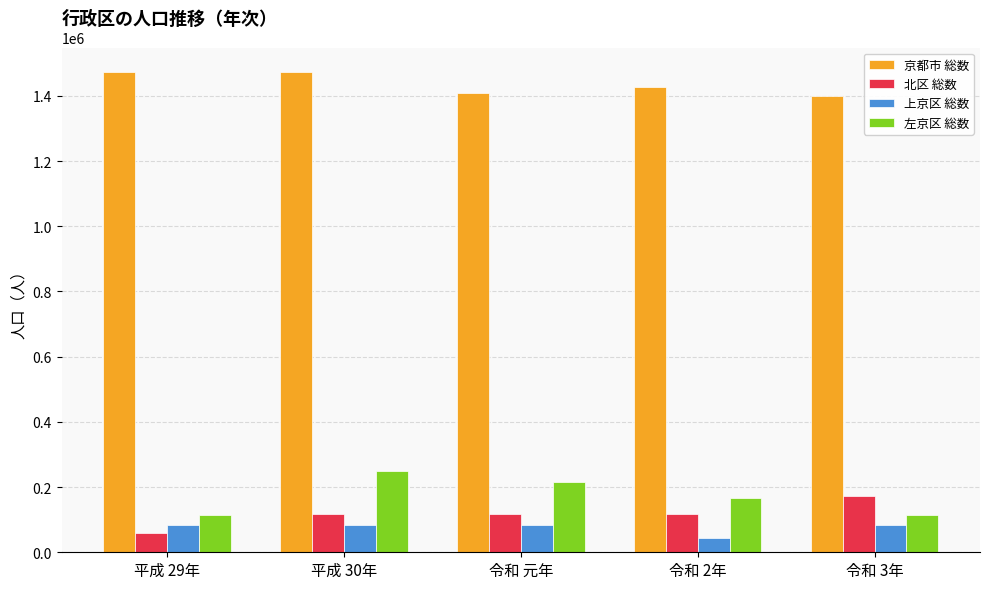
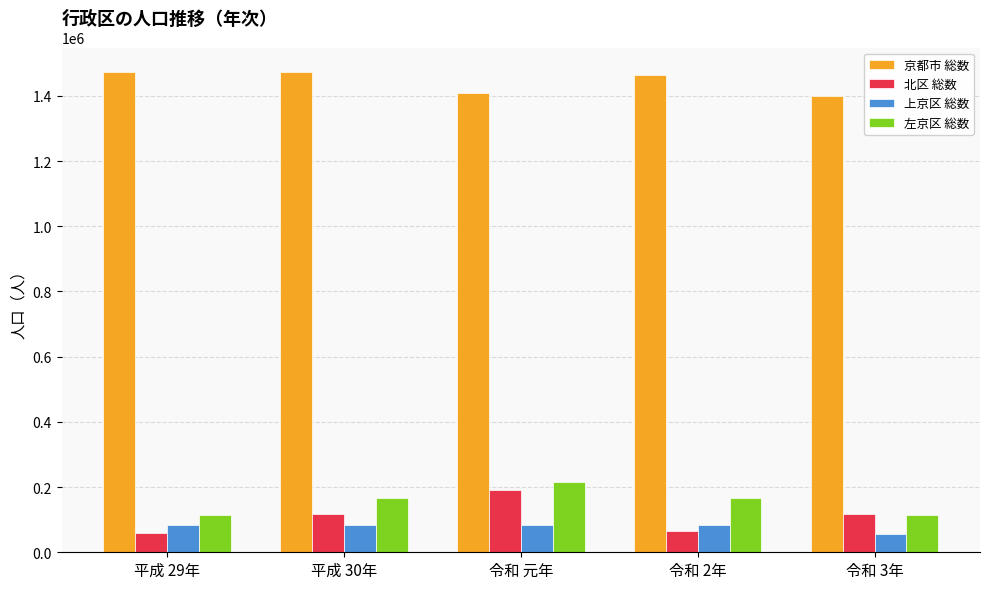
左京区 総数, 平成 30年: 250000 -> 170000
北区 総数, 令和 元年: 120000 -> 190000
京都市 総数, 令和 2年: 1430000 -> 1460000
北区 総数, 令和 2年: 120000 -> 70000
上京区 総数, 令和 2年: 40000 -> 80000
北区 総数, 令和 3年: 170000 -> 120000
上京区 総数, 令和 3年: 80000 -> 60000
